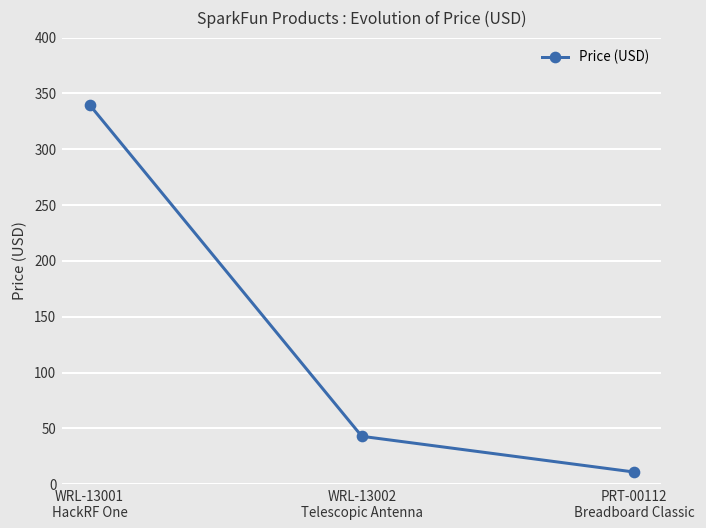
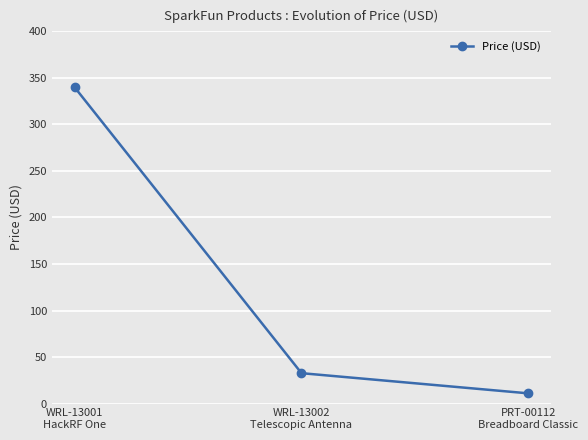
WRL-13002 Telescopic Antenna: 40 -> 30
